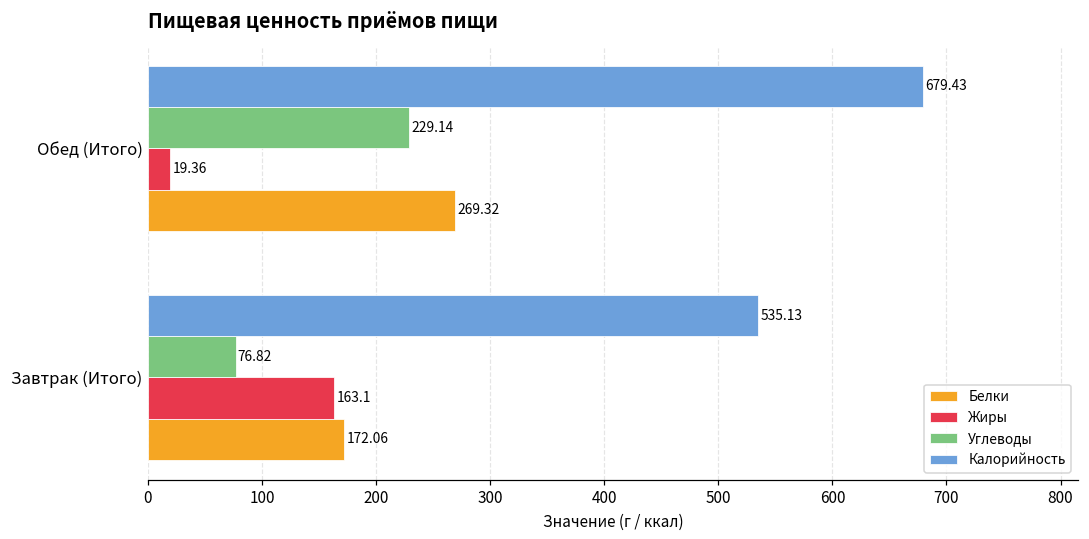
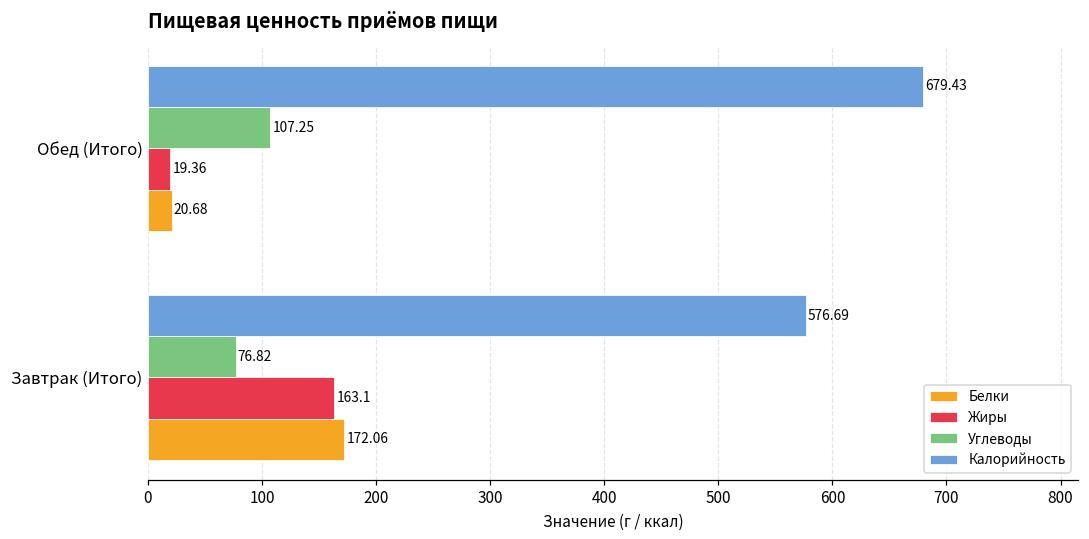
Углеводы, Обед (Итого): 229.14 -> 107.25
Белки, Обед (Итого): 269.32 -> 20.68
Калорийность, Завтрак (Итого): 535.13 -> 576.69
